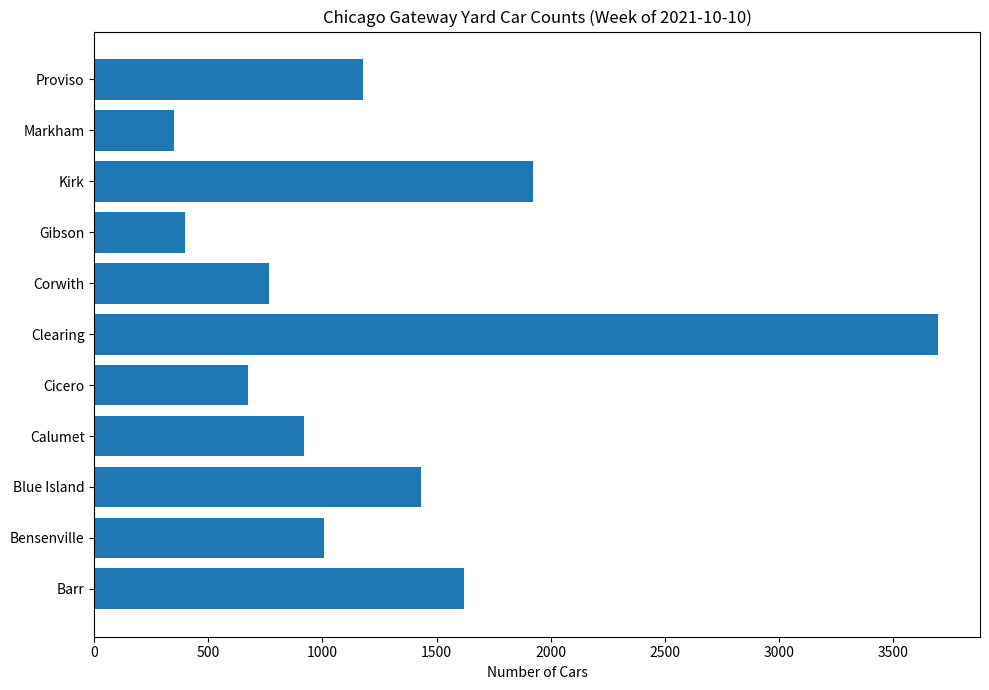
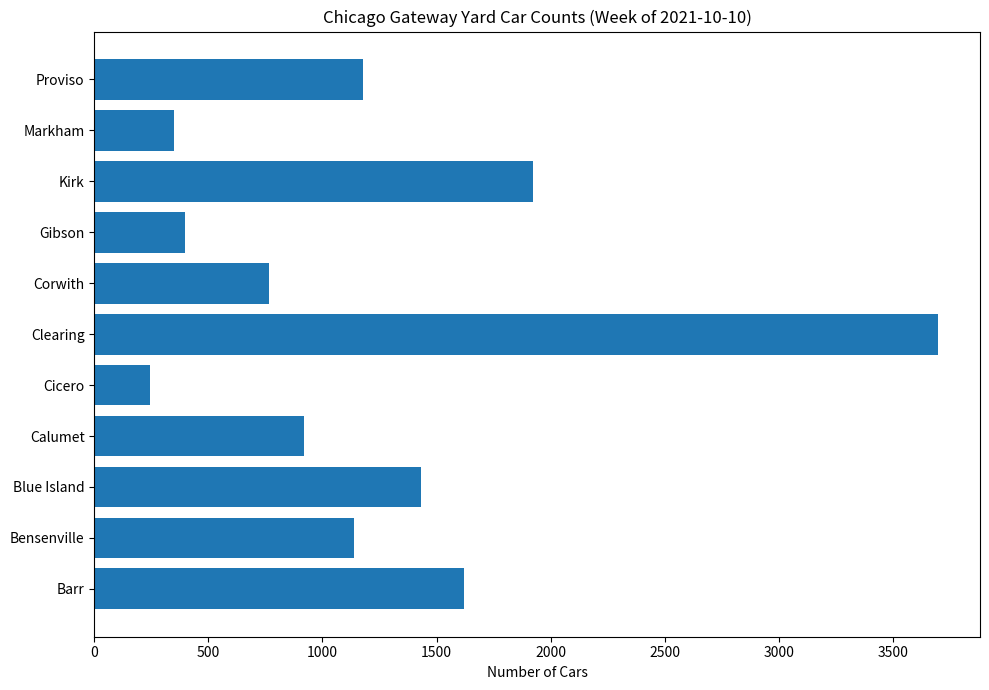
Cicero: 670 -> 240
Bensenville: 1010 -> 1140
